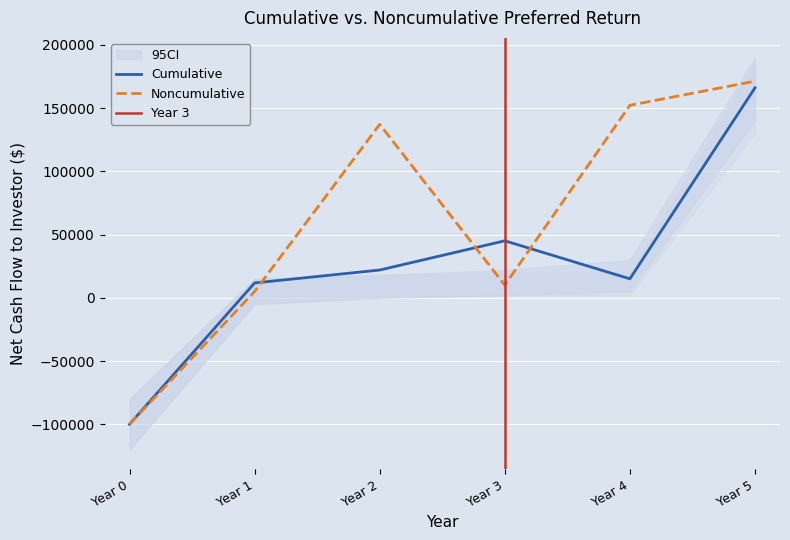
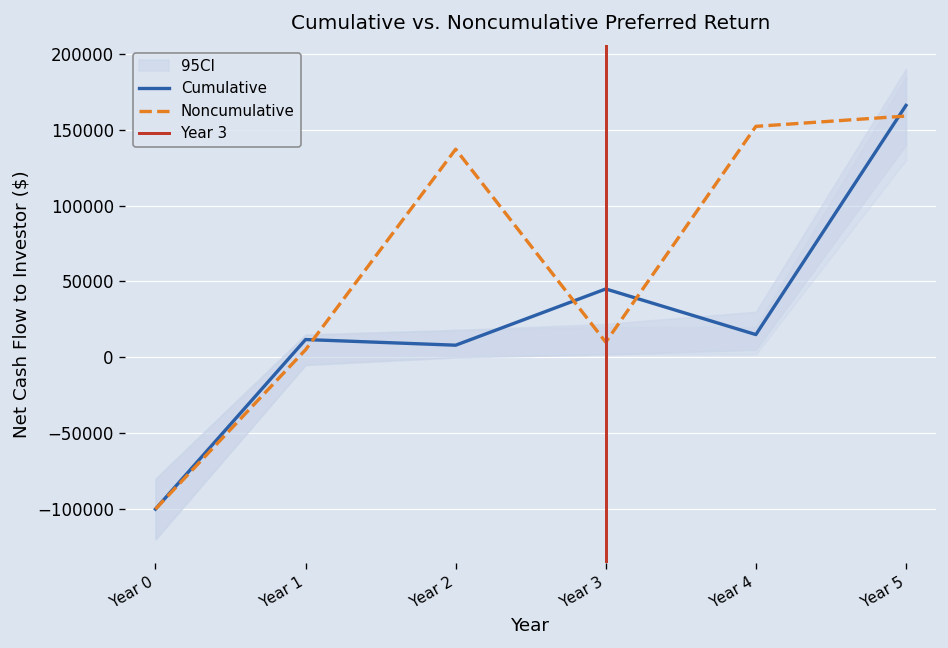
Cumulative, Year 2: 22000 -> 8000
Noncumulative, Year 5: 171000 -> 159000
